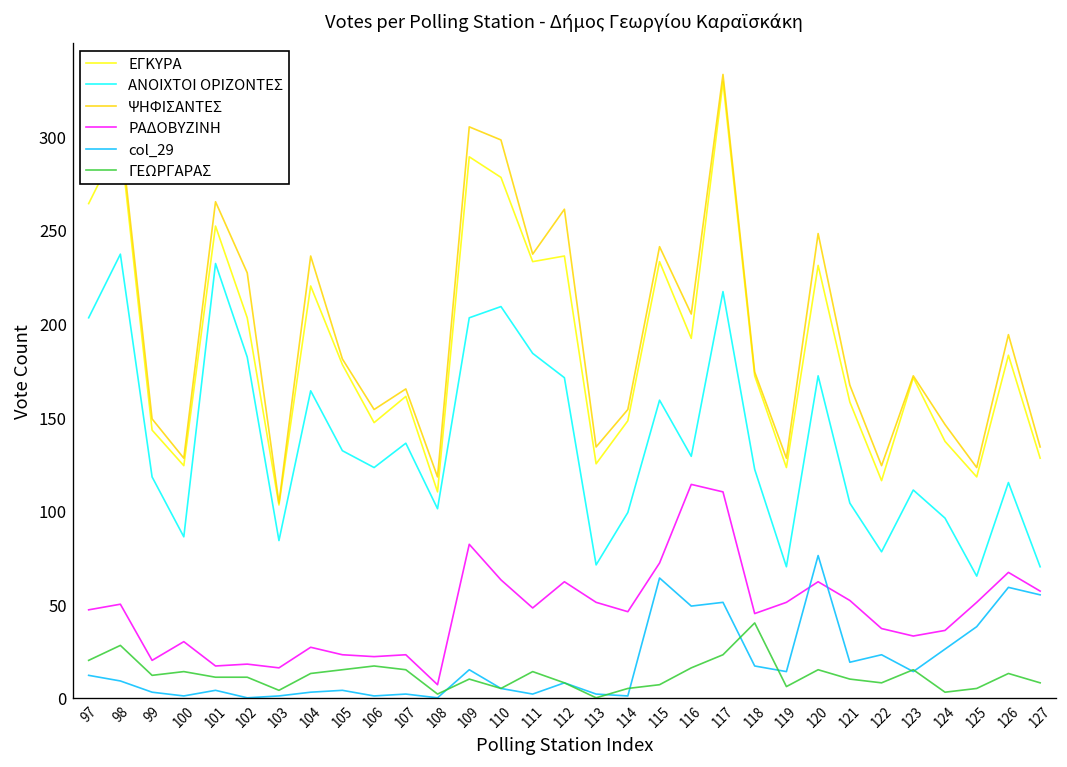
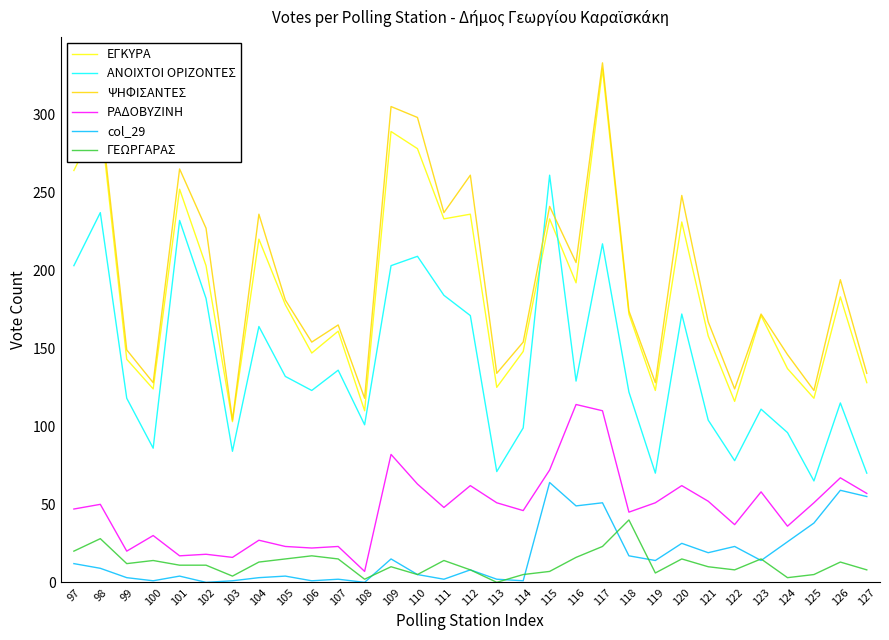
ΑΝΟΙΧΤΟΙ ΟΡΙΖΟΝΤΕΣ, 115: 159 -> 261
col_29, 120: 76 -> 25
ΡΑΔΟΒΥΖΙΝΗ, 123: 33 -> 58
